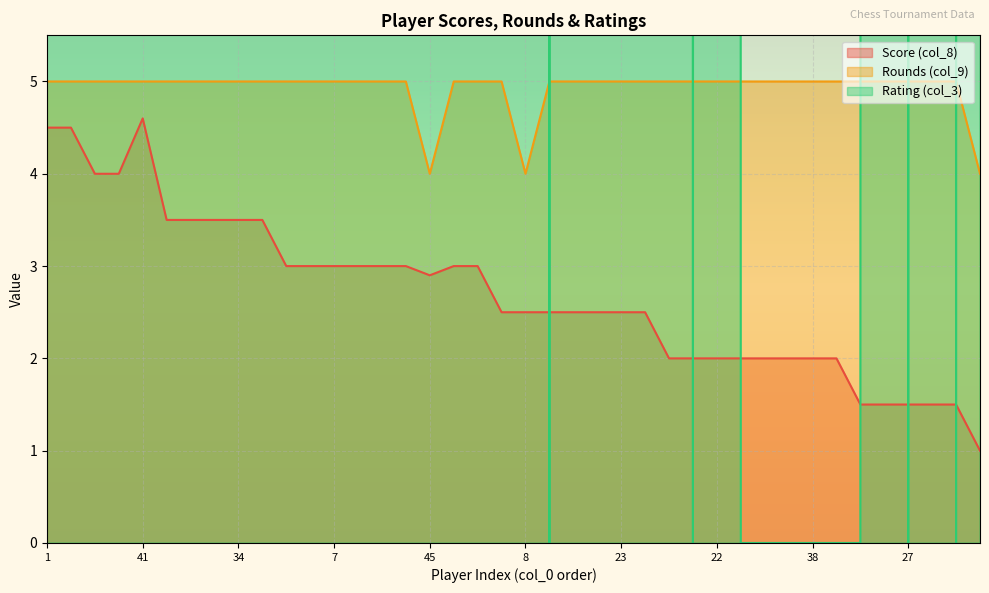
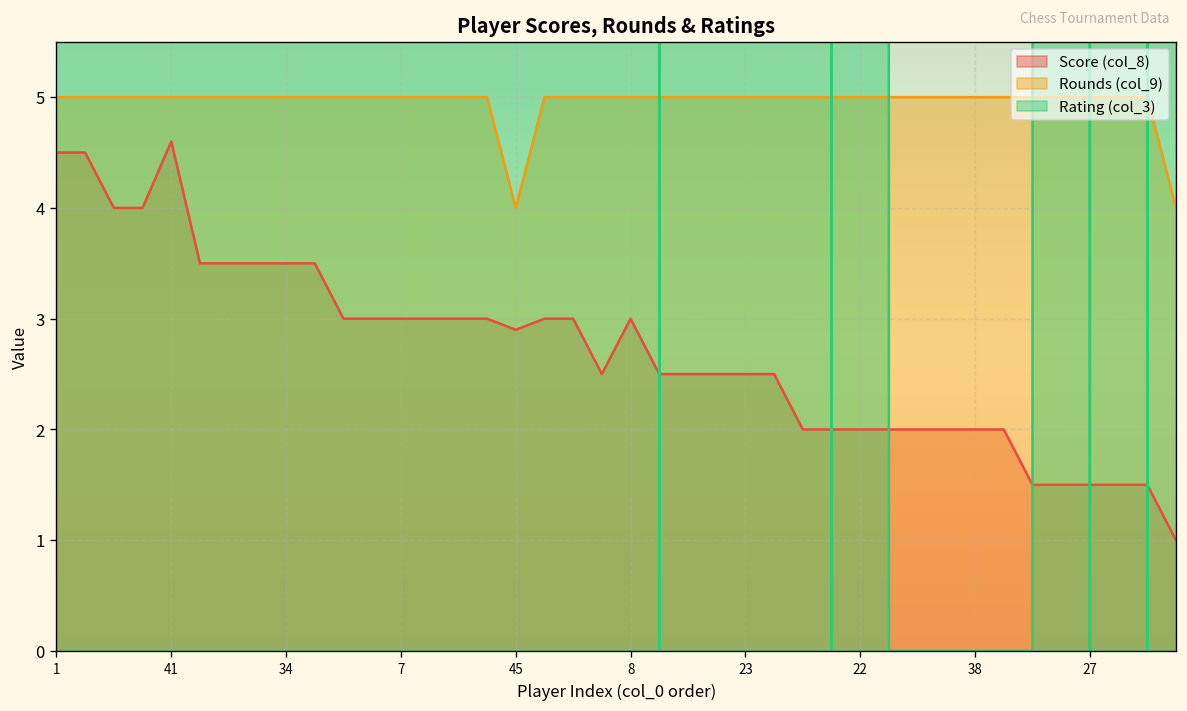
Score (col_8), 8: 2.5 -> 3.0
Rounds (col_9), 8: 4 -> 5
